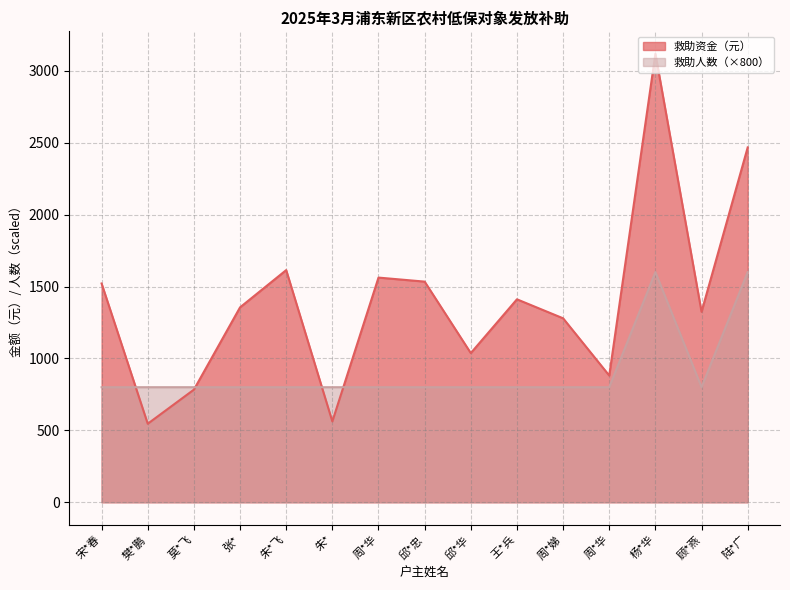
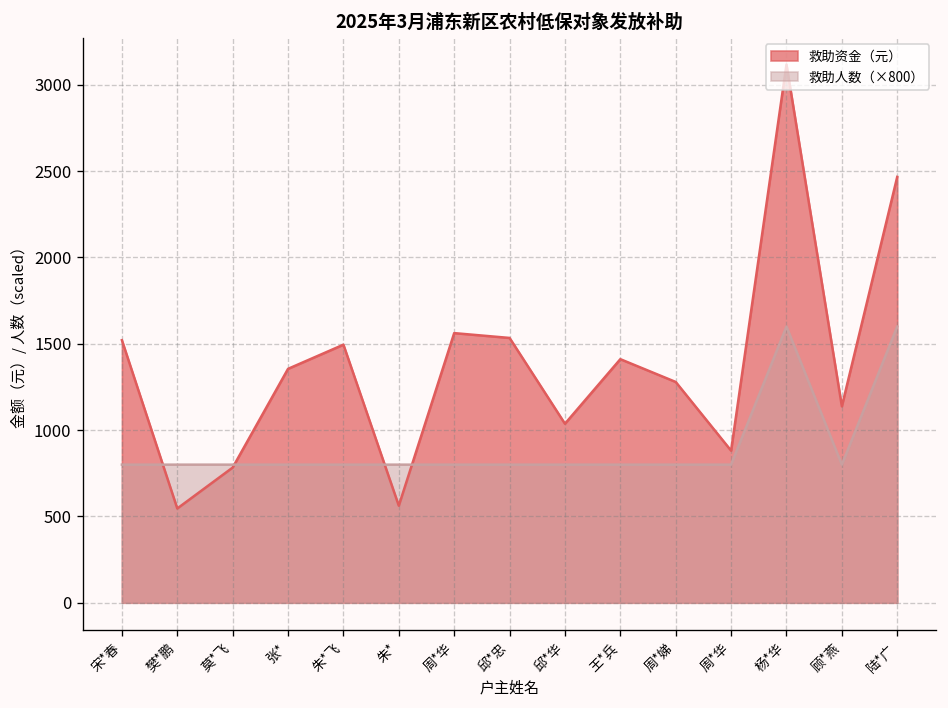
救助资金（元）, 朱*飞: 1610 -> 1500
救助资金（元）, 顾*燕: 1320 -> 1140
